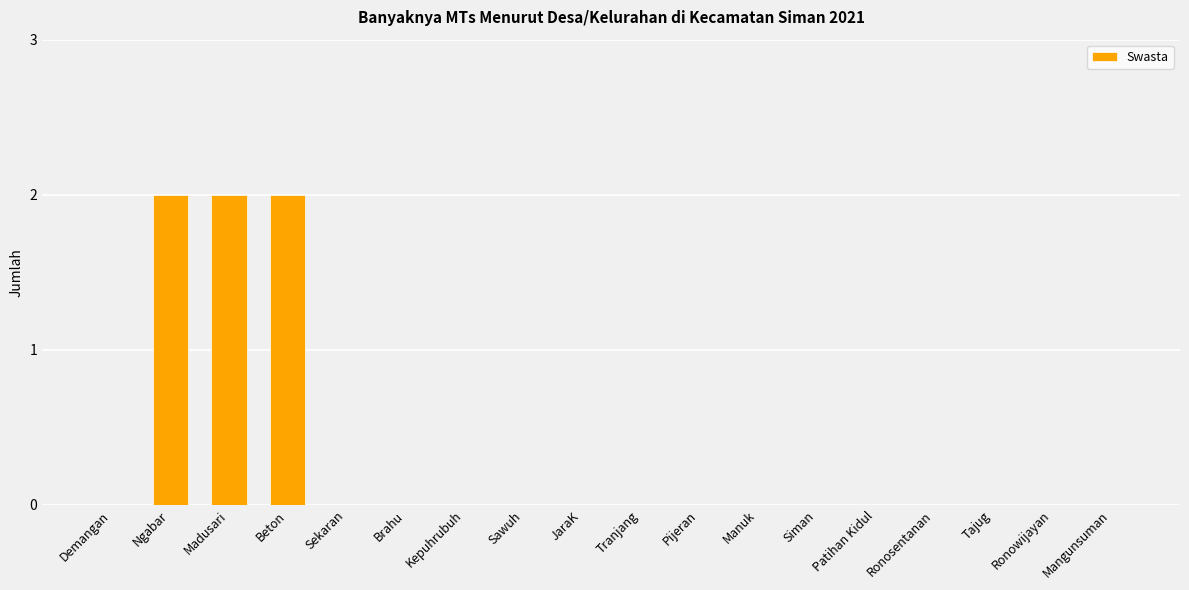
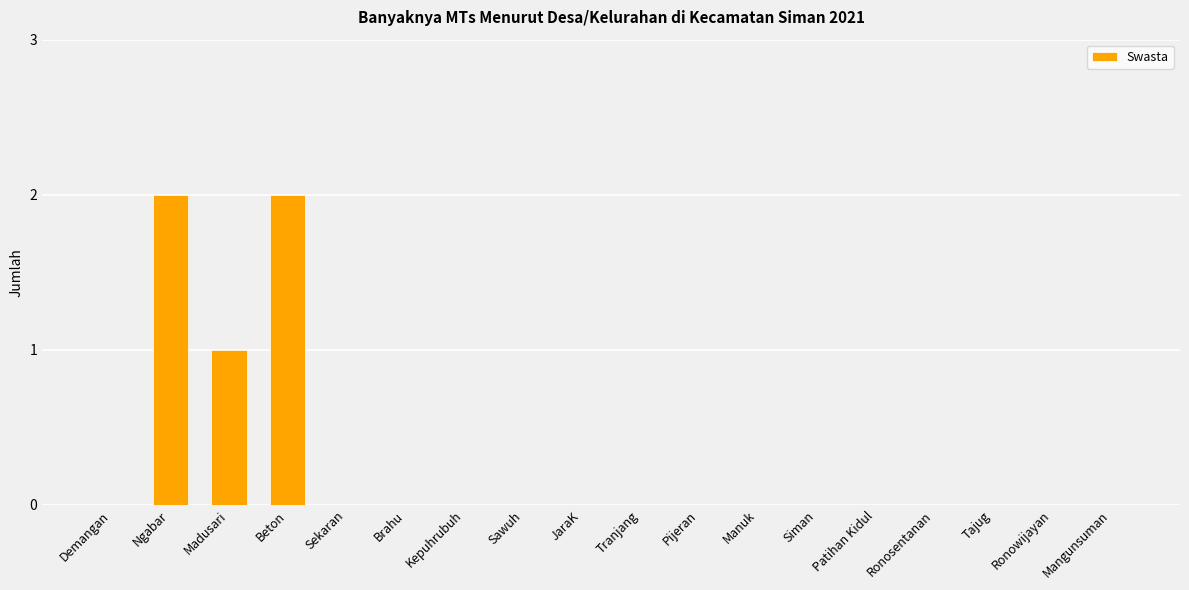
Madusari: 2 -> 1
